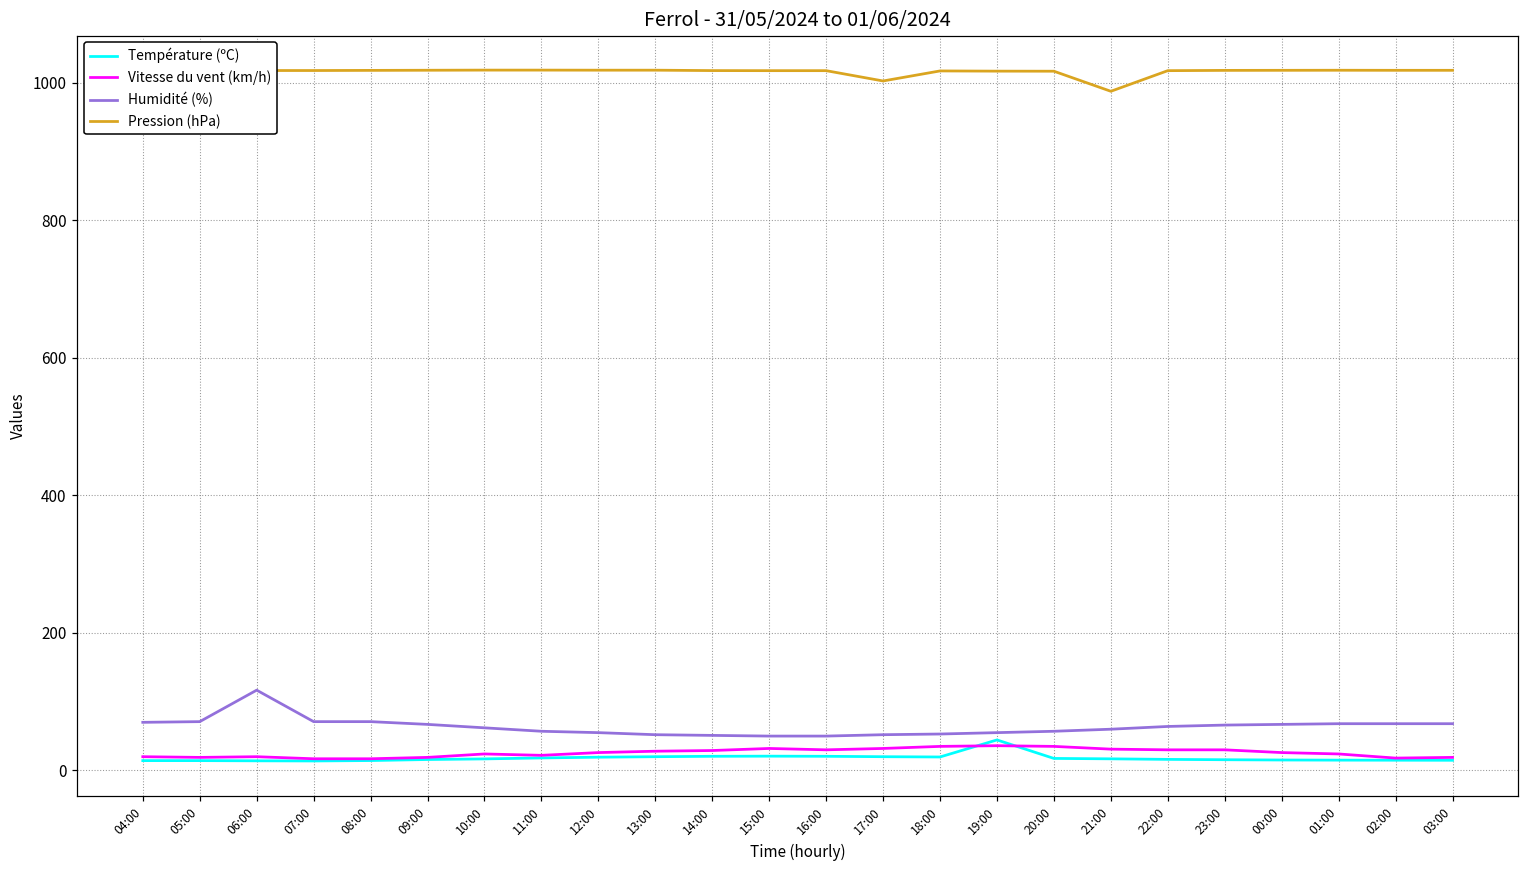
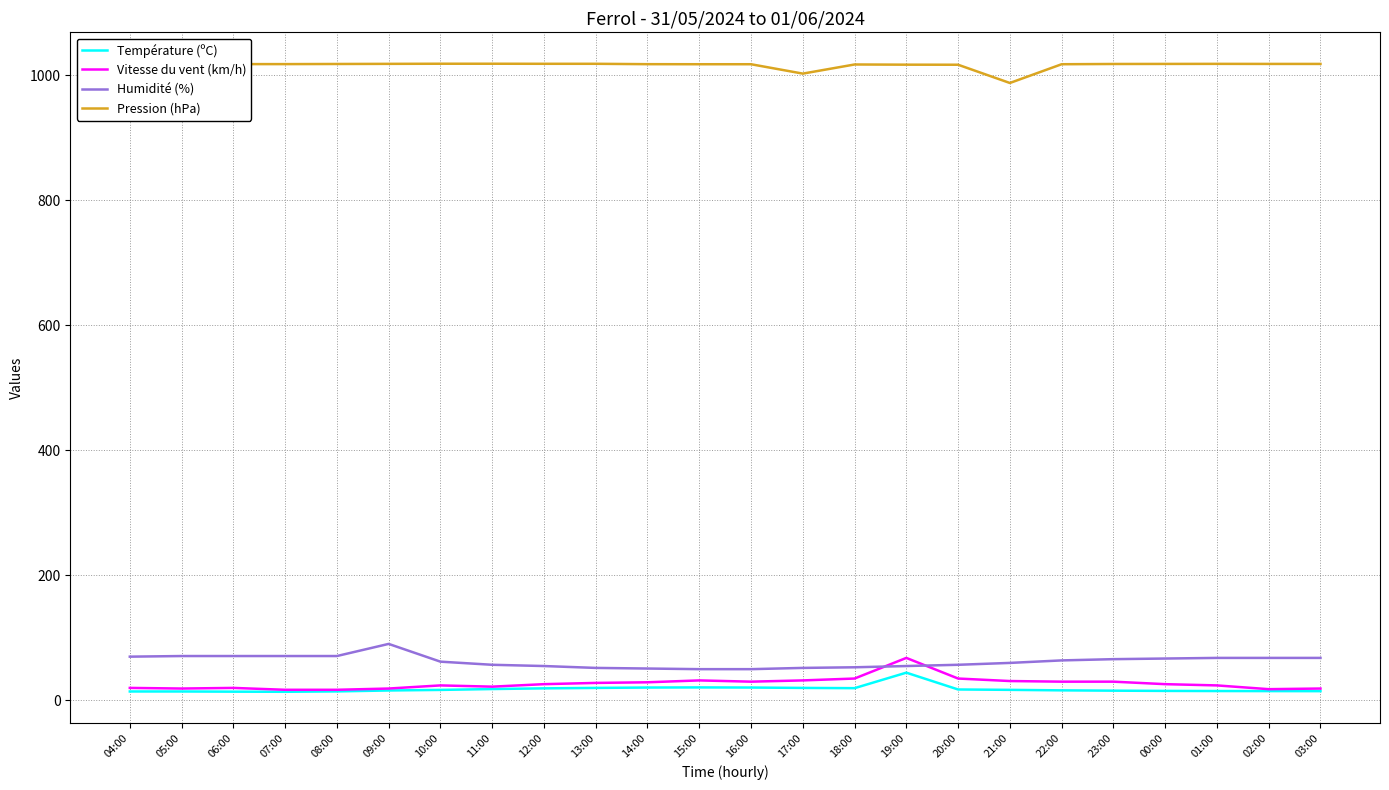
Humidité (%), 06:00: 120 -> 70
Humidité (%), 09:00: 70 -> 90
Vitesse du vent (km/h), 19:00: 40 -> 70
